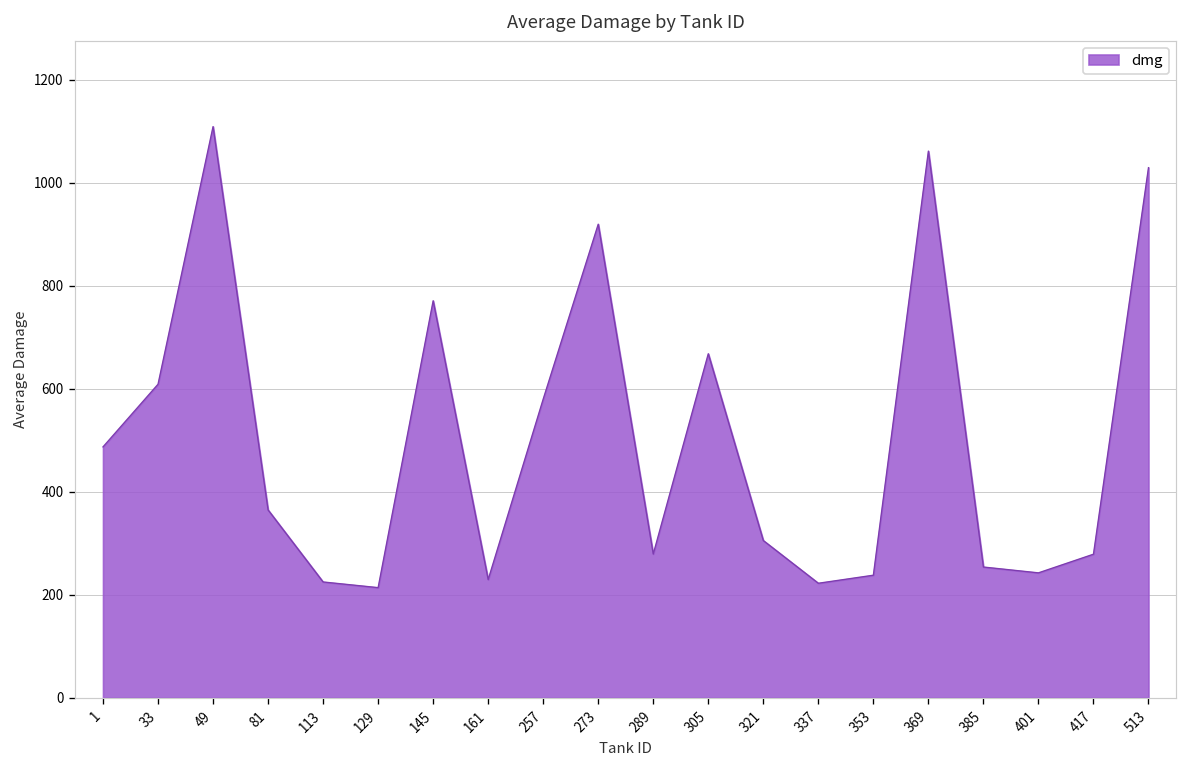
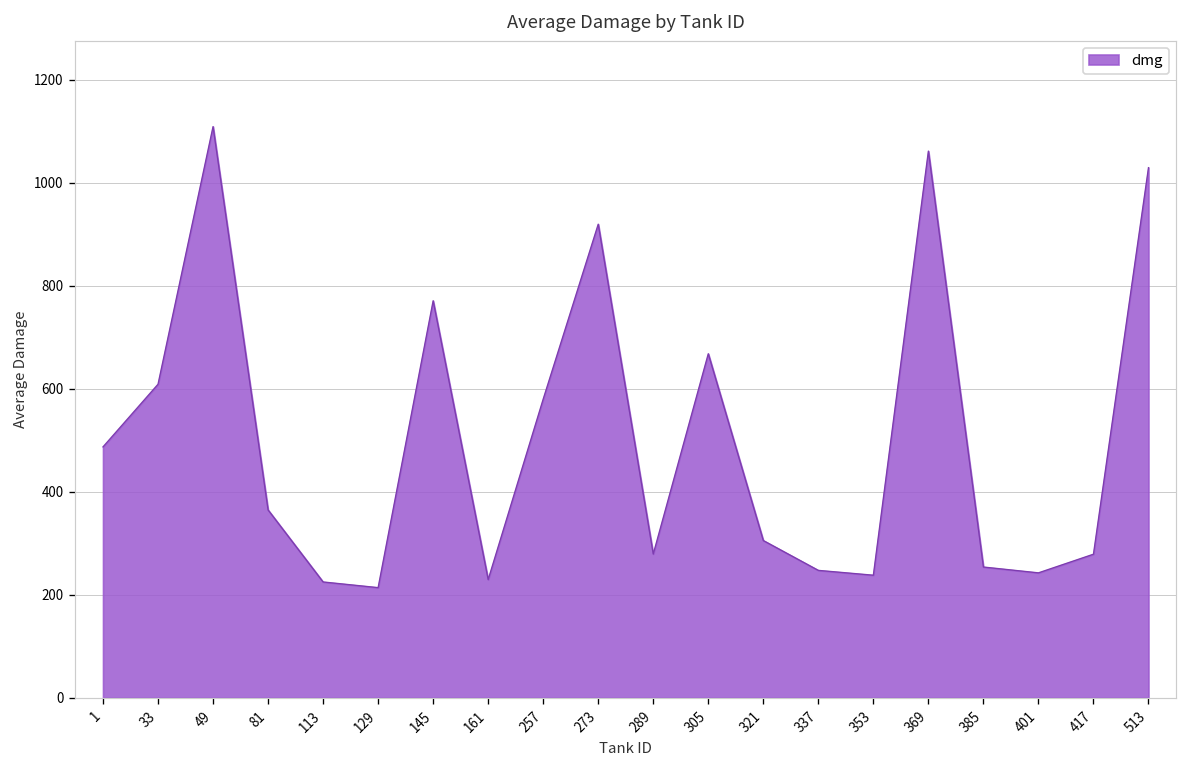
337: 220 -> 250
